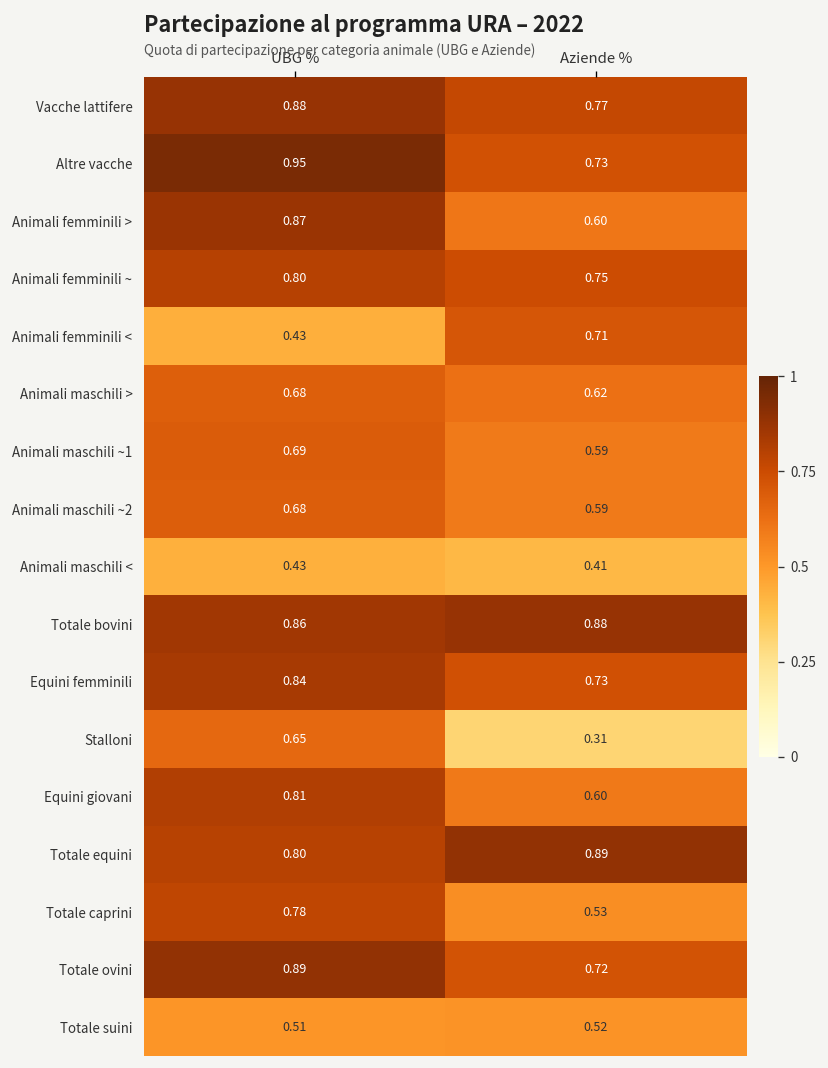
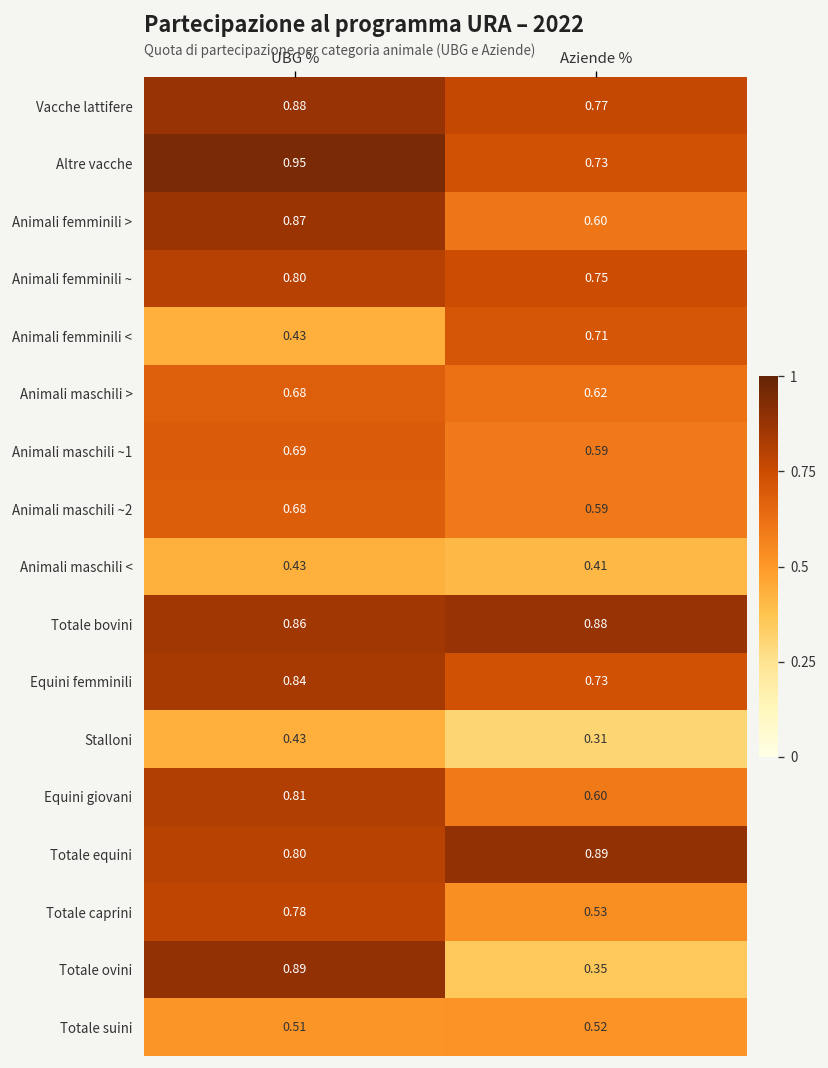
Stalloni, UBG %: 0.65 -> 0.43
Totale ovini, Aziende %: 0.72 -> 0.35
